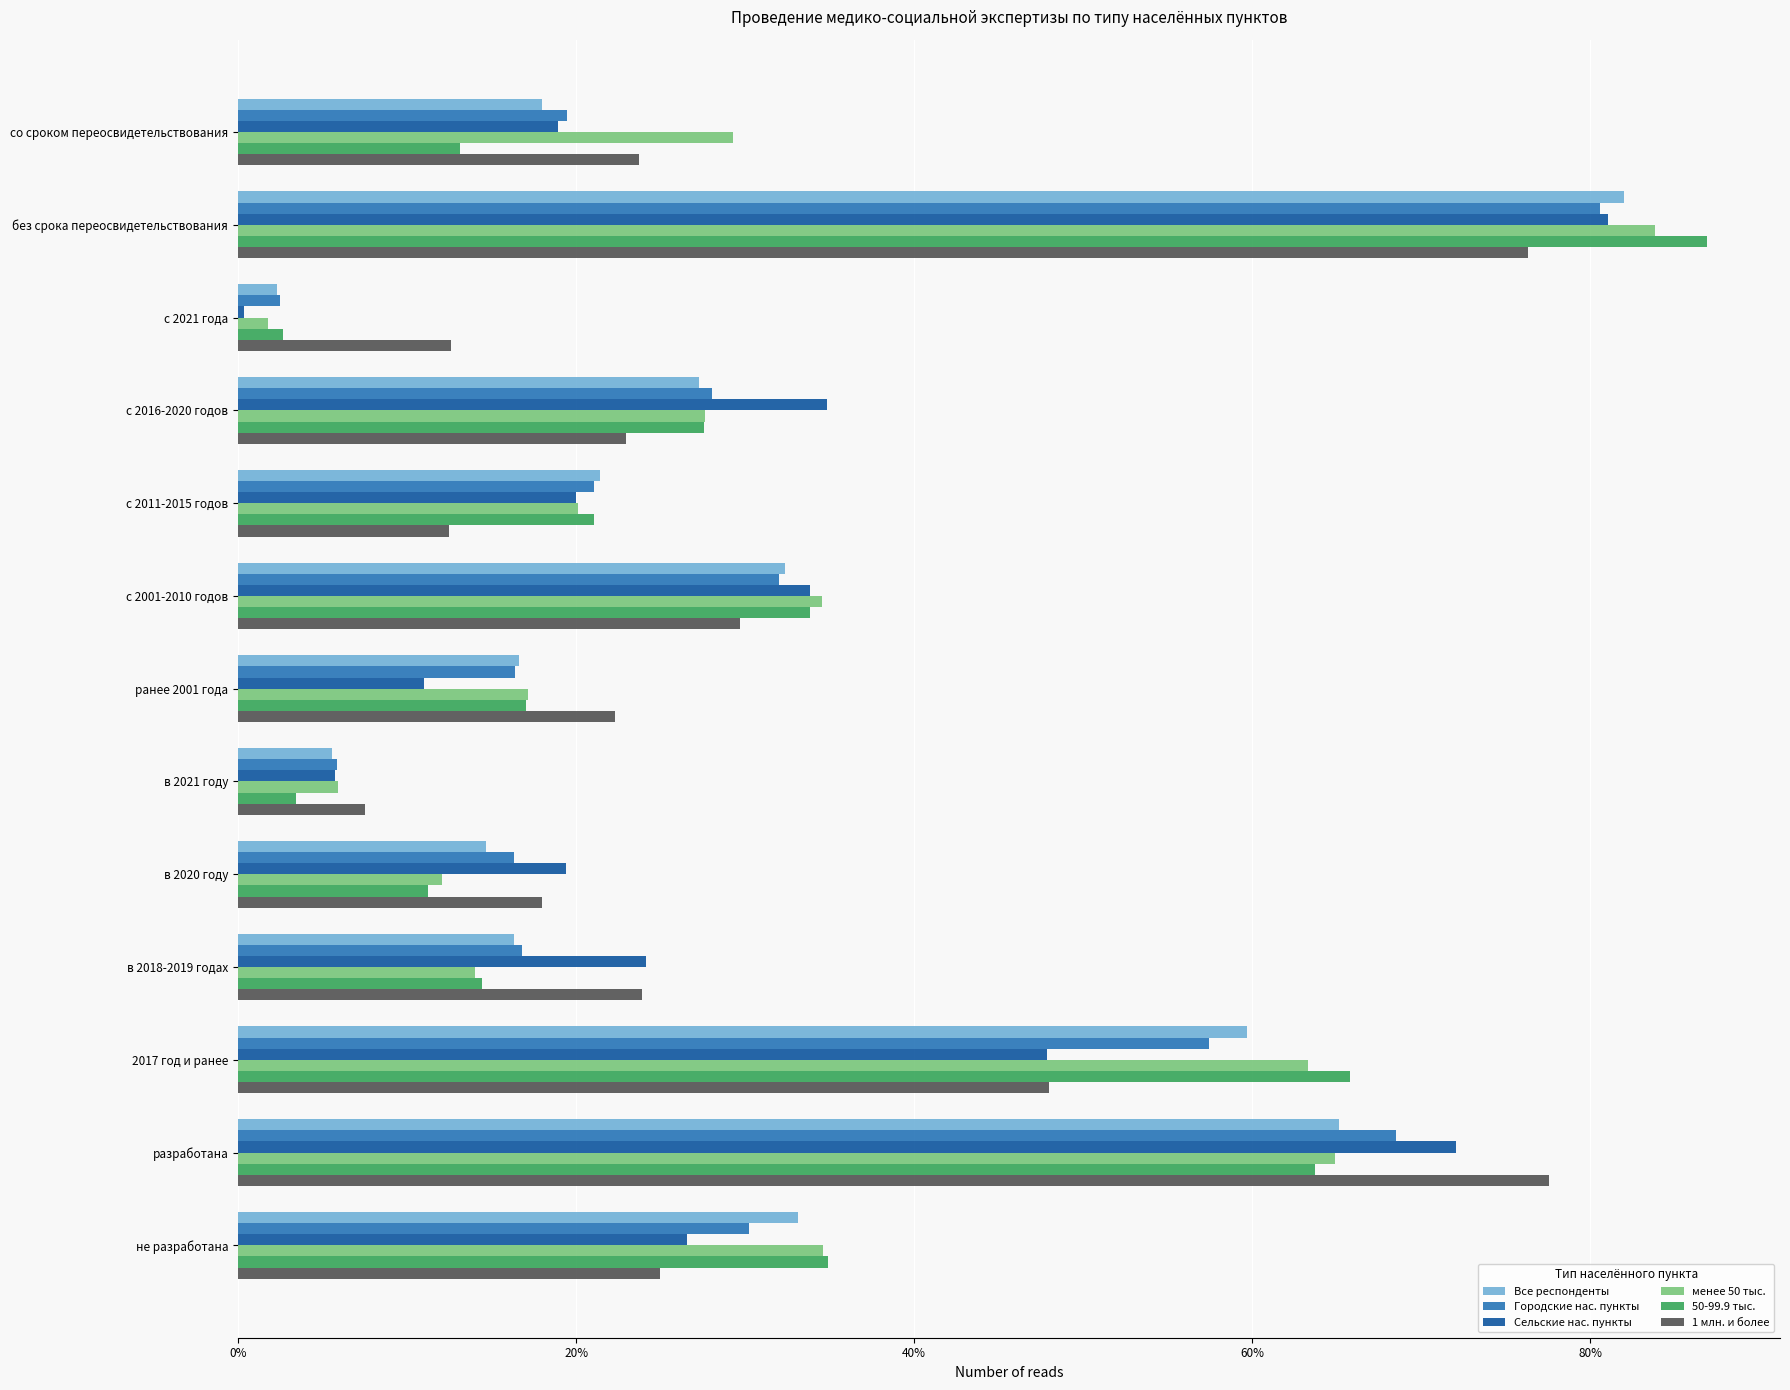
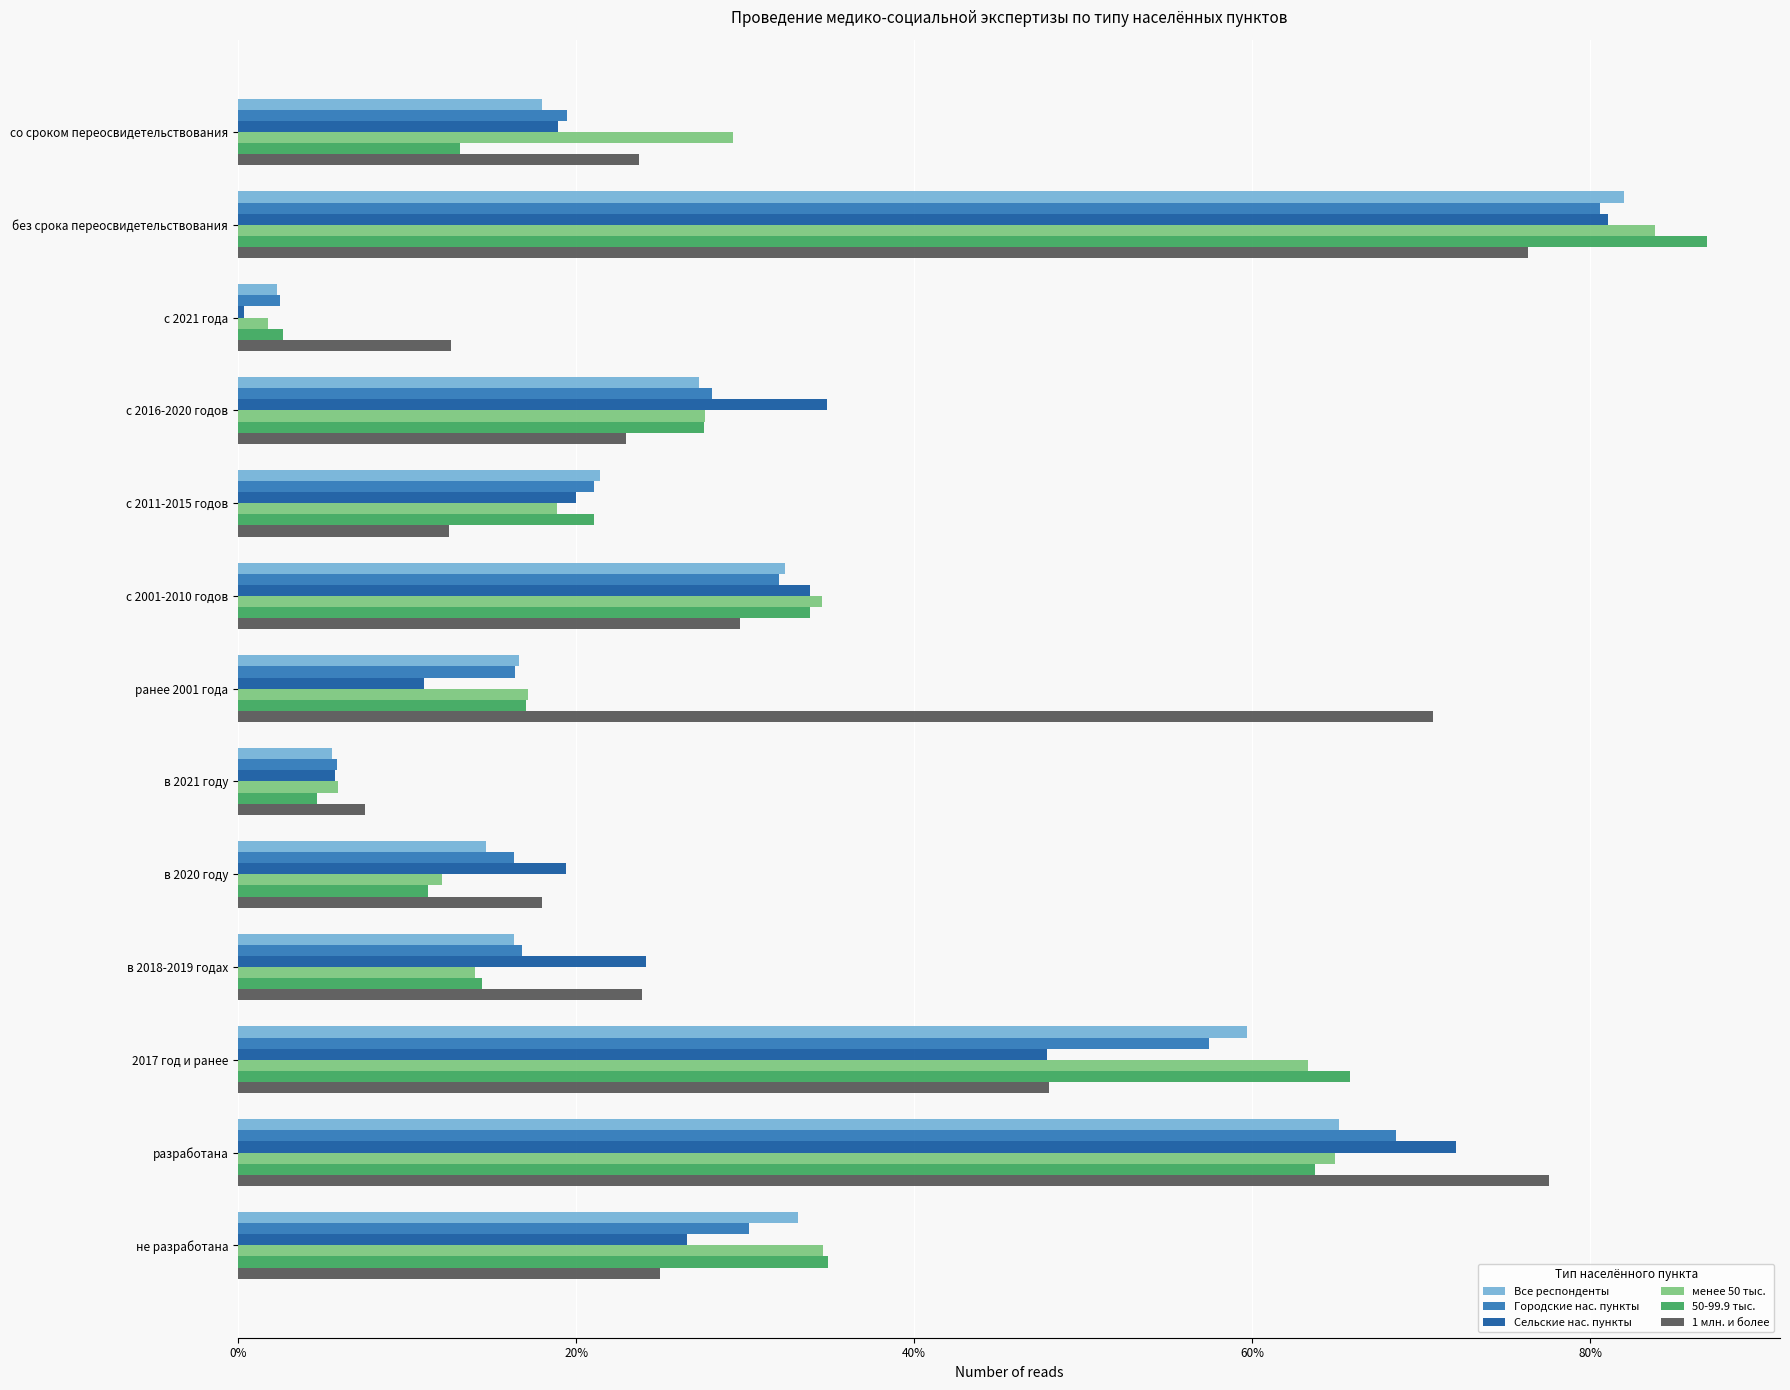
менее 50 тыс., с 2011-2015 годов: 20.1% -> 18.9%
1 млн. и более, ранее 2001 года: 22.3% -> 70.7%
50-99.9 тыс., в 2021 году: 3.4% -> 4.7%
